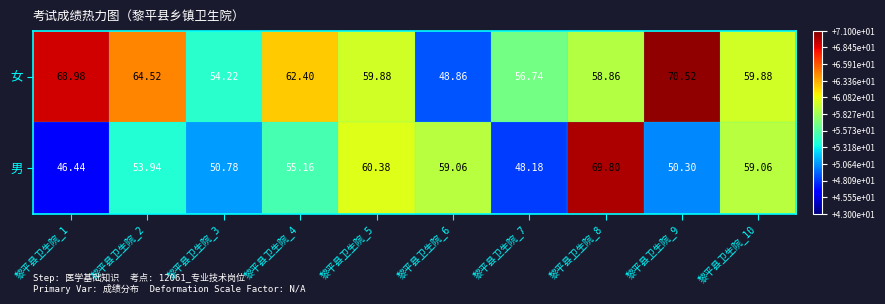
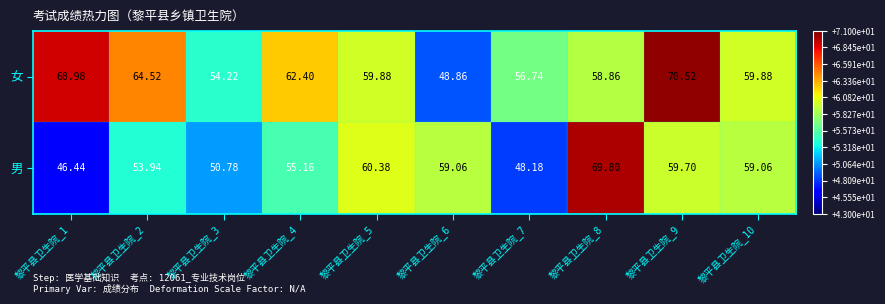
男, 黎平县卫生院_9: 50.30 -> 59.70
